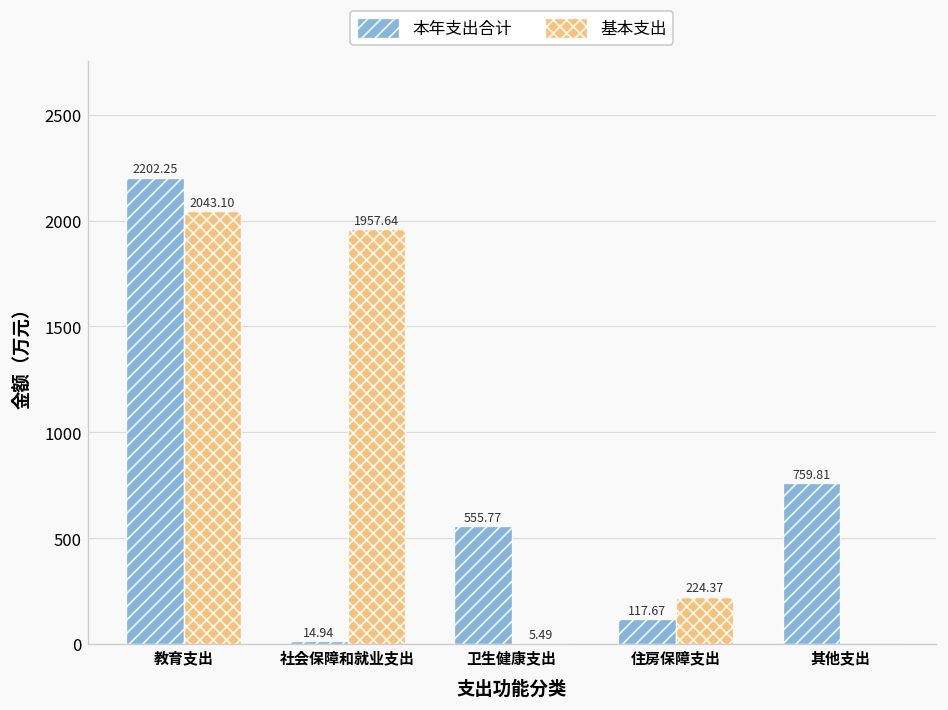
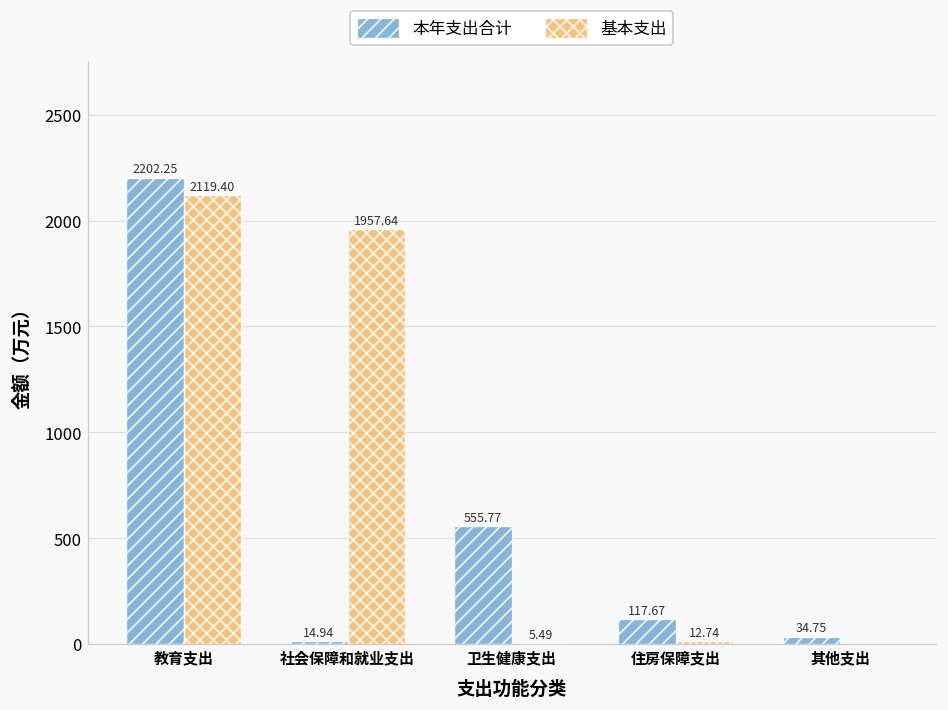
基本支出, 教育支出: 2043.10 -> 2119.40
基本支出, 住房保障支出: 224.37 -> 12.74
本年支出合计, 其他支出: 759.81 -> 34.75
